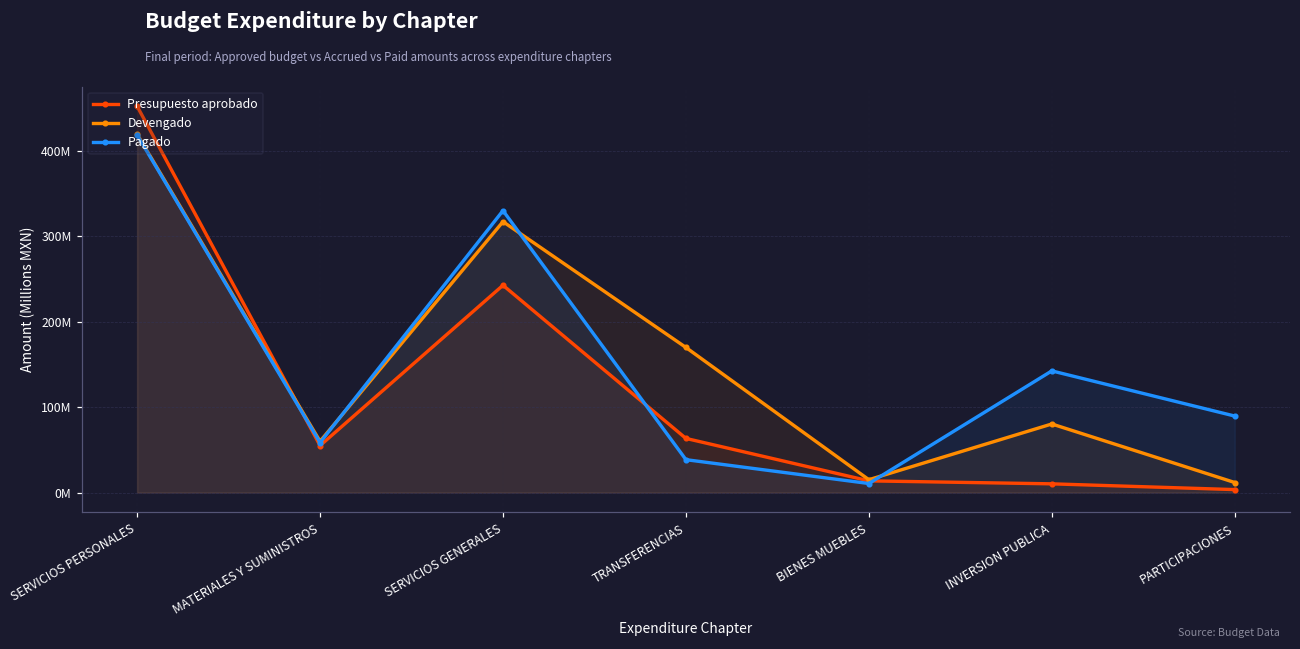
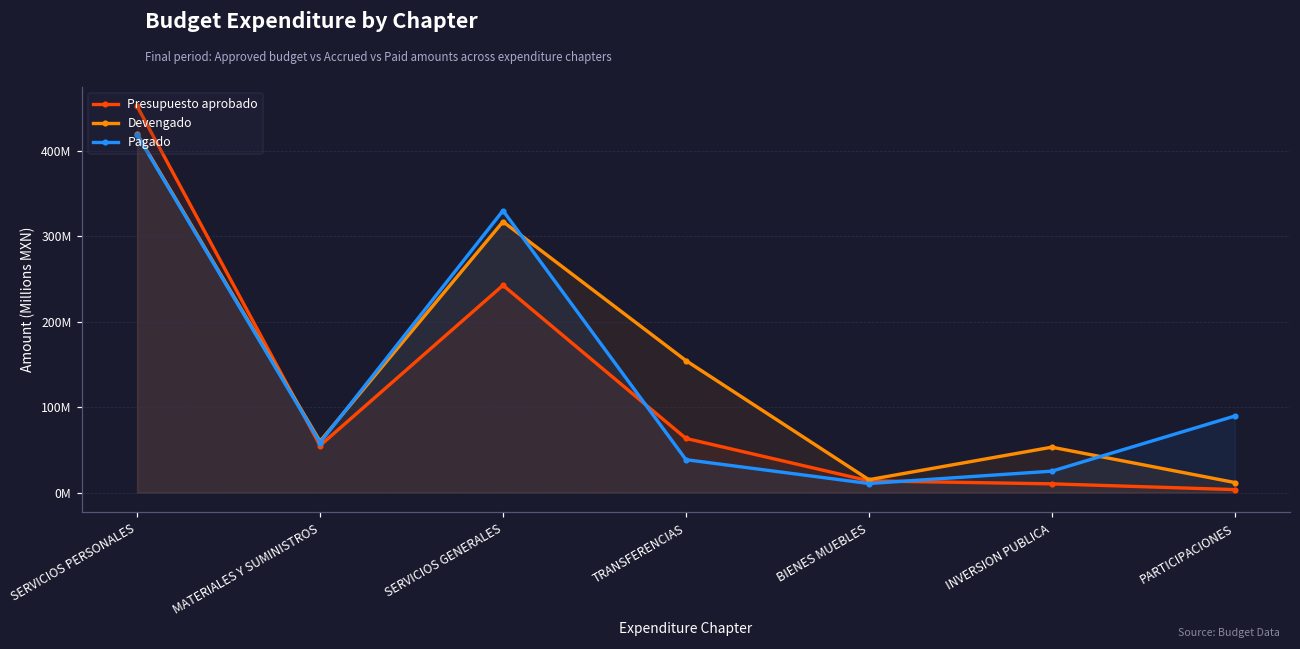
Devengado, TRANSFERENCIAS: 170000000 -> 150000000
Devengado, INVERSION PUBLICA: 80000000 -> 50000000
Pagado, INVERSION PUBLICA: 140000000 -> 30000000
